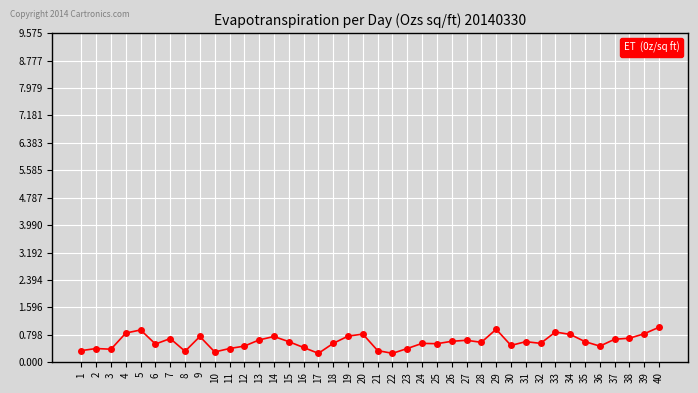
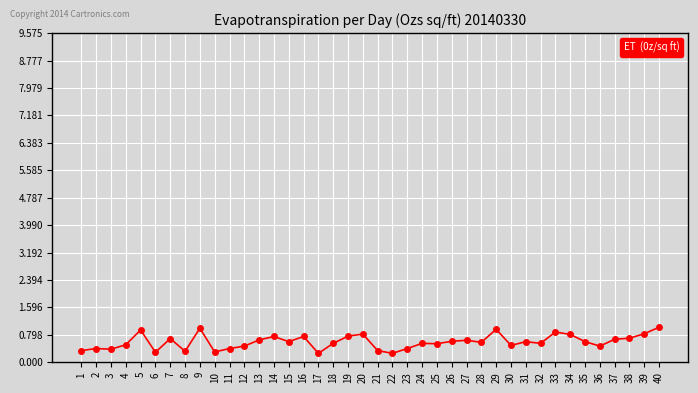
4: 0.9 -> 0.5
6: 0.5 -> 0.3
9: 0.8 -> 1.0
16: 0.4 -> 0.8
